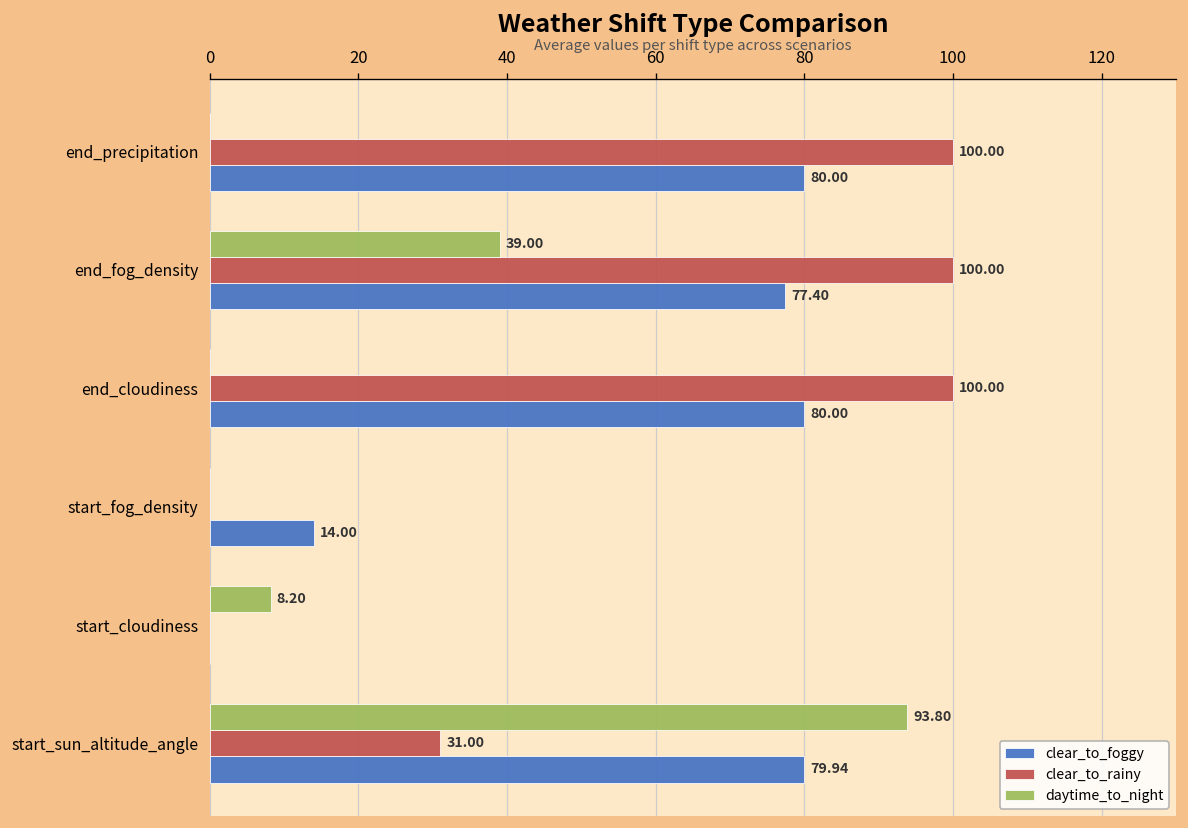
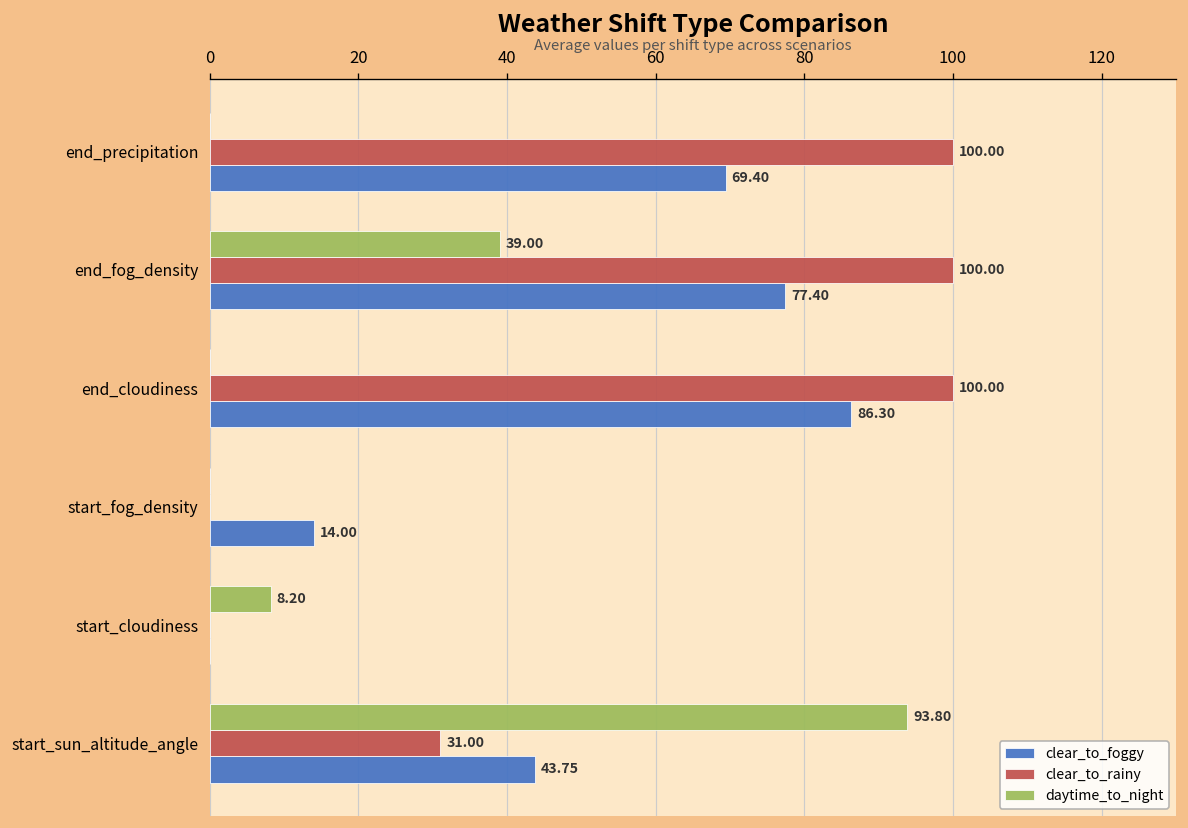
clear_to_foggy, end_precipitation: 80.00 -> 69.40
clear_to_foggy, end_cloudiness: 80.00 -> 86.30
clear_to_foggy, start_sun_altitude_angle: 79.94 -> 43.75
